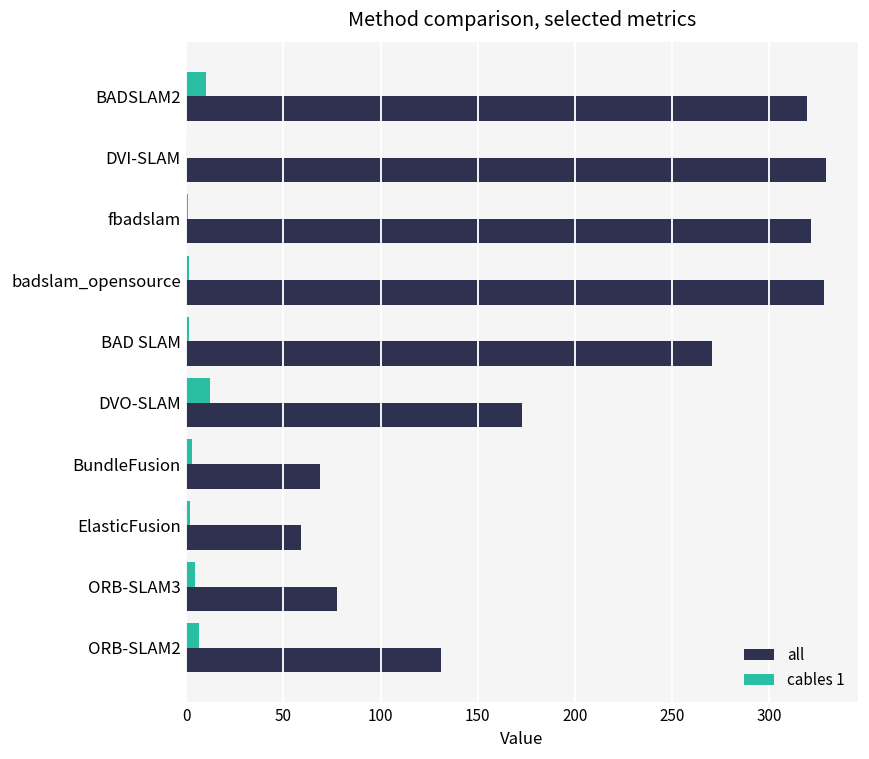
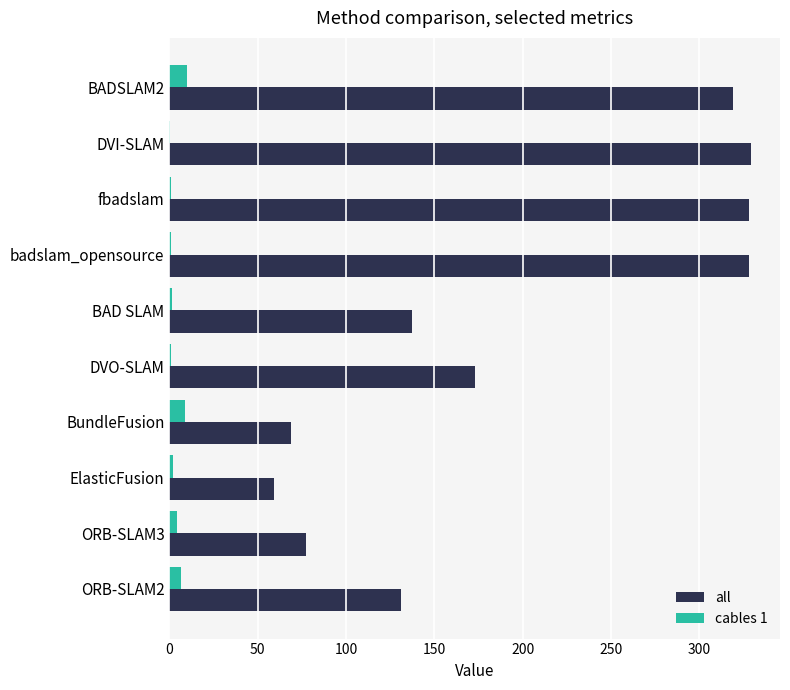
all, fbadslam: 322 -> 328
all, BAD SLAM: 270 -> 137
cables 1, DVO-SLAM: 12 -> 1
cables 1, BundleFusion: 3 -> 9
